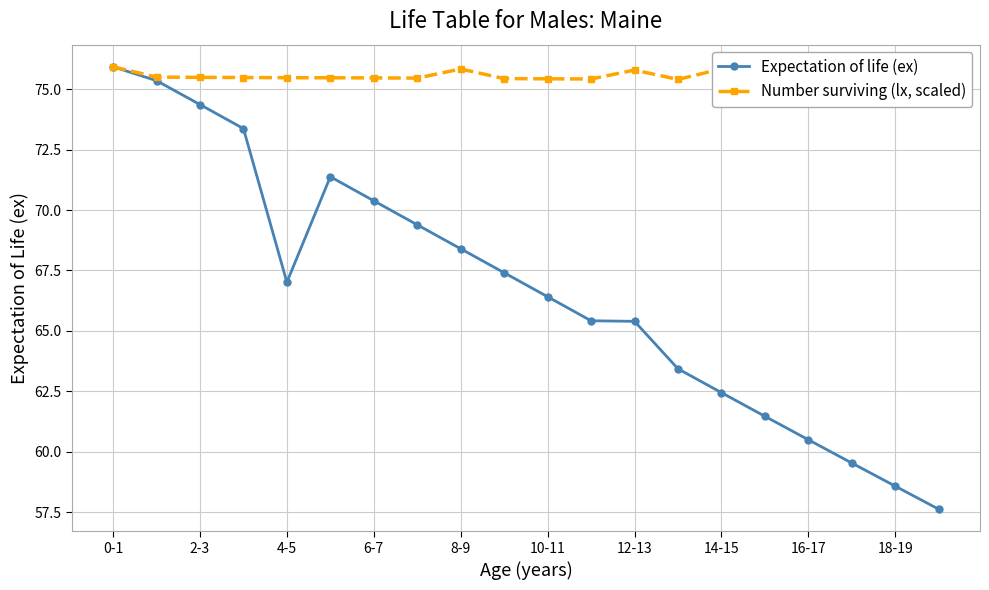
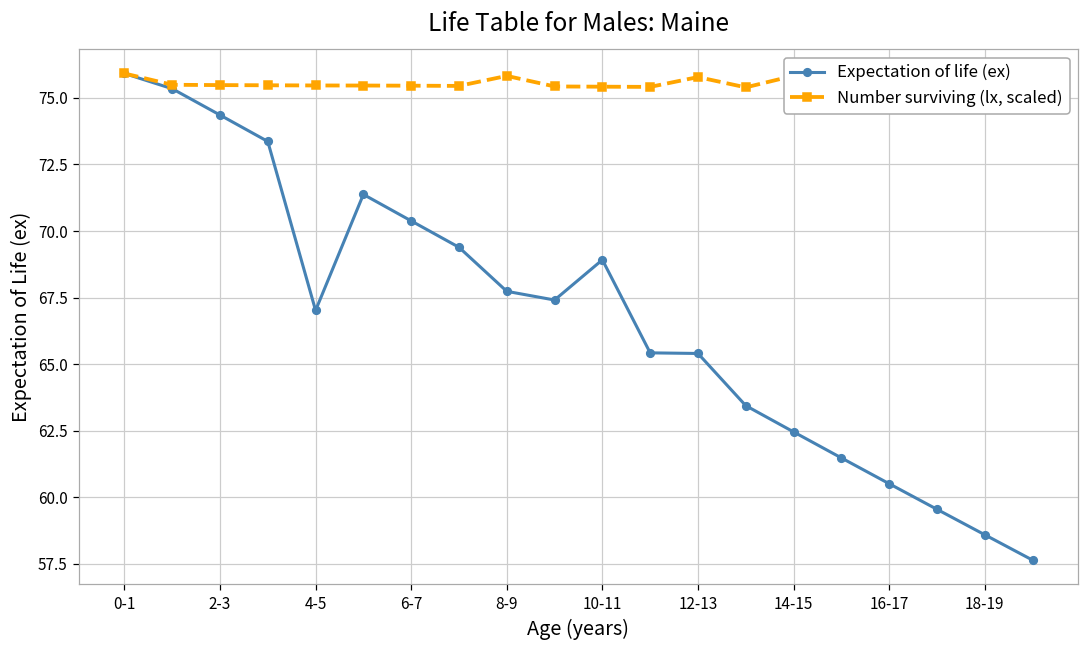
Expectation of life (ex), 8-9: 68.4 -> 67.7
Expectation of life (ex), 10-11: 66.4 -> 68.9
